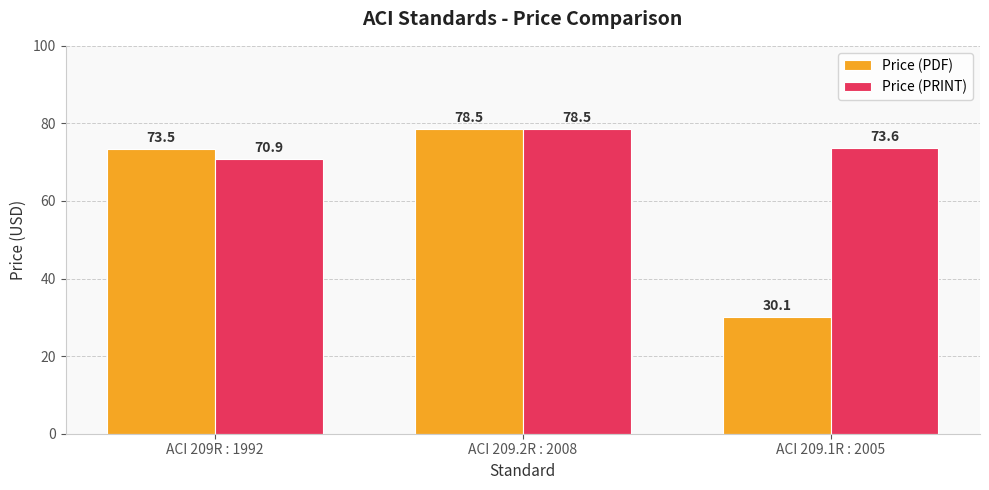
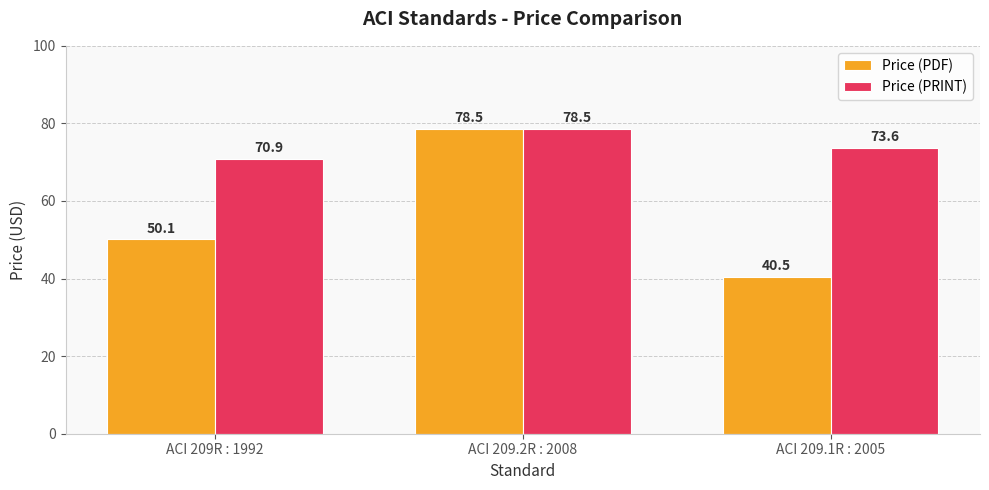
Price (PDF), ACI 209R : 1992: 73.5 -> 50.1
Price (PDF), ACI 209.1R : 2005: 30.1 -> 40.5
